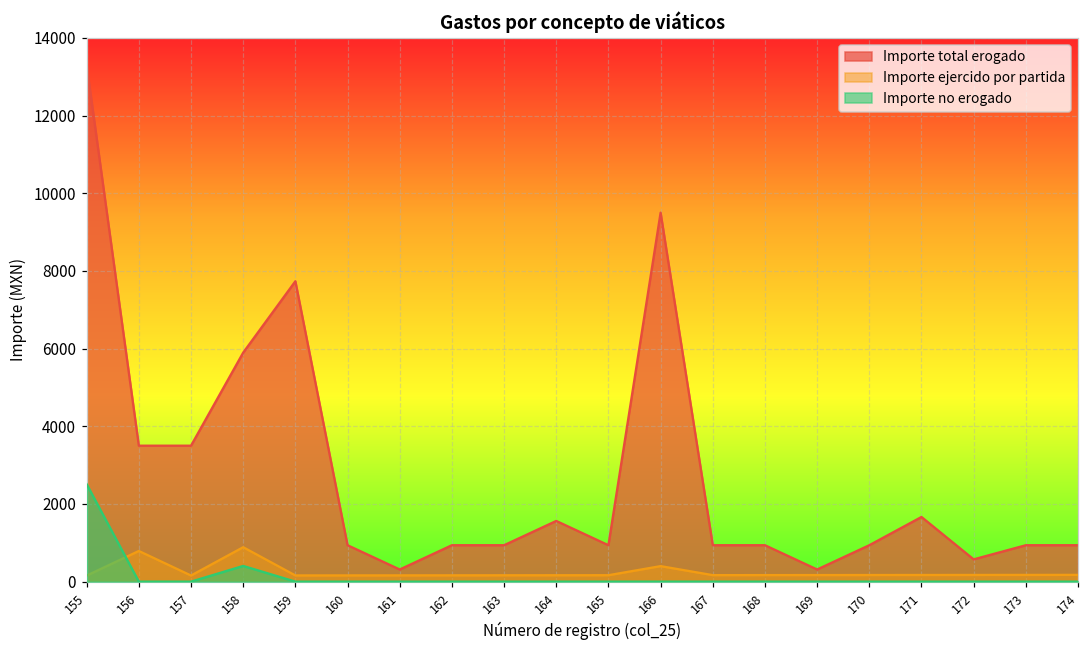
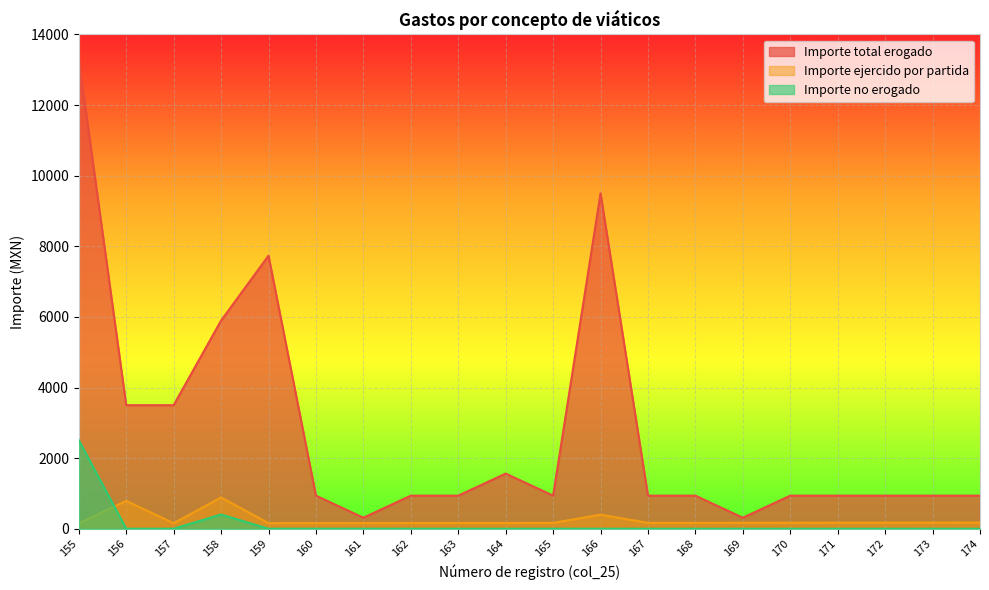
Importe total erogado, 171: 1700 -> 900
Importe total erogado, 172: 600 -> 900
